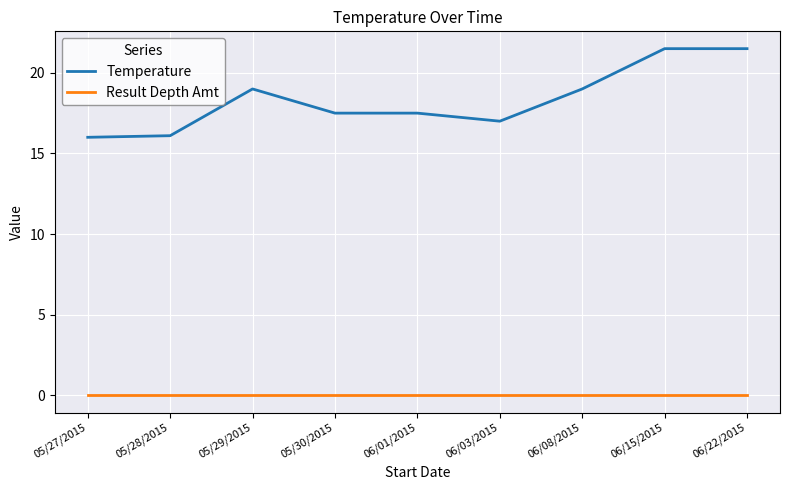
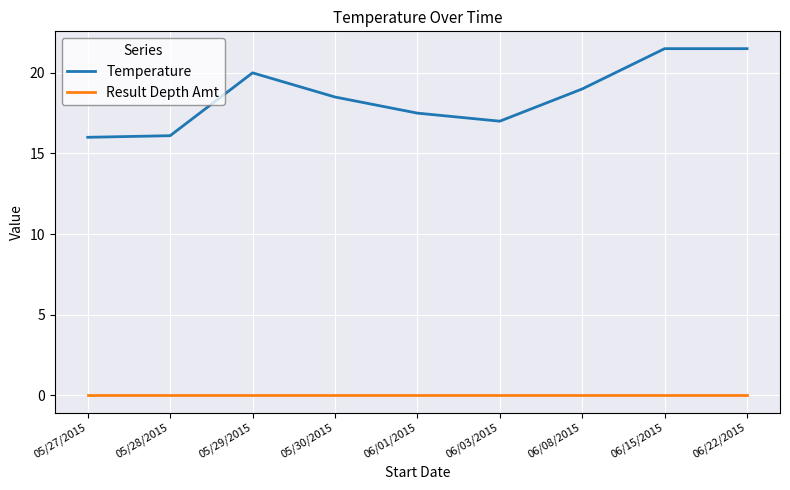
Temperature, 05/29/2015: 19 -> 20
Temperature, 05/30/2015: 17.5 -> 18.5
